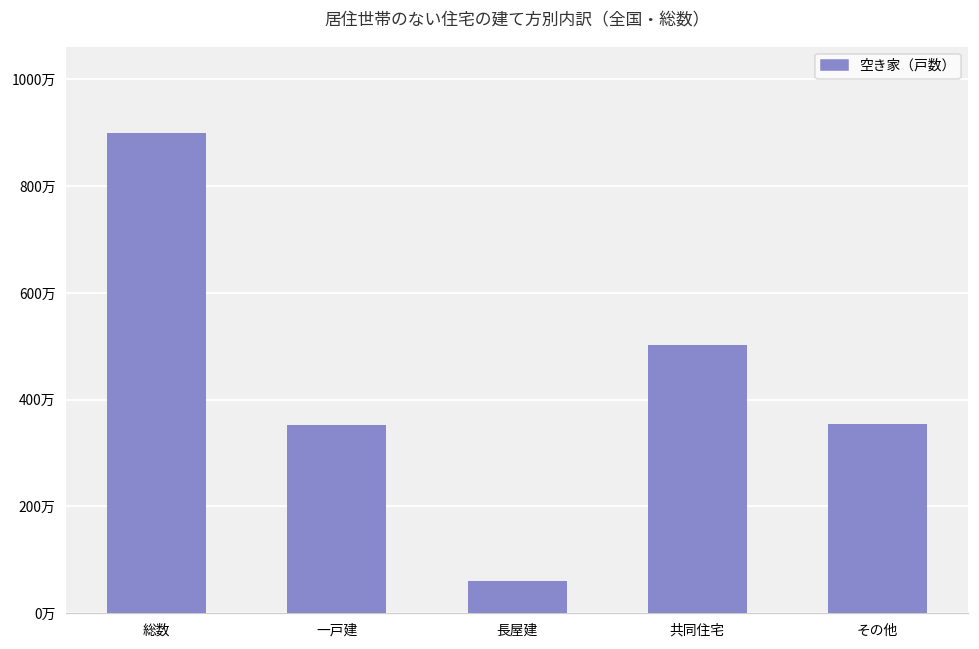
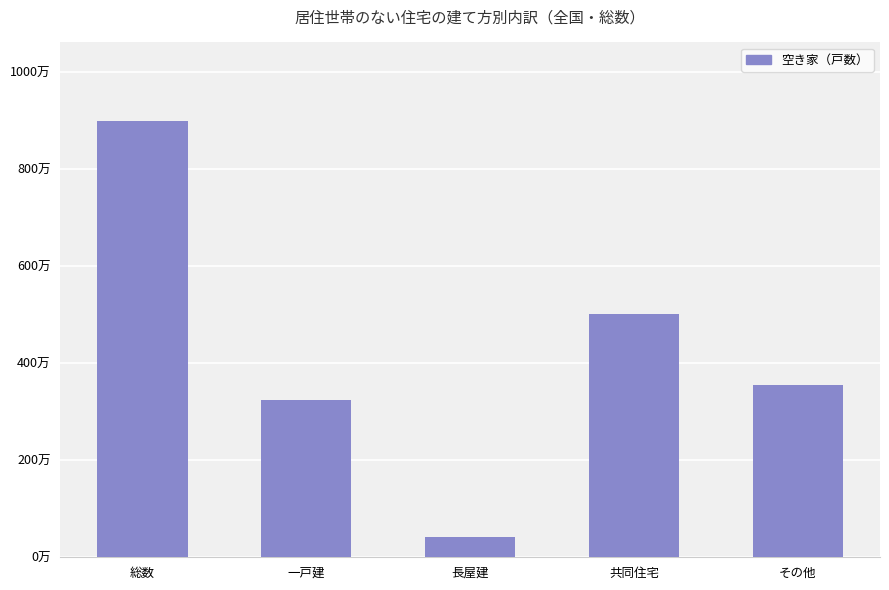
一戸建: 350万 -> 320万
長屋建: 60万 -> 40万
